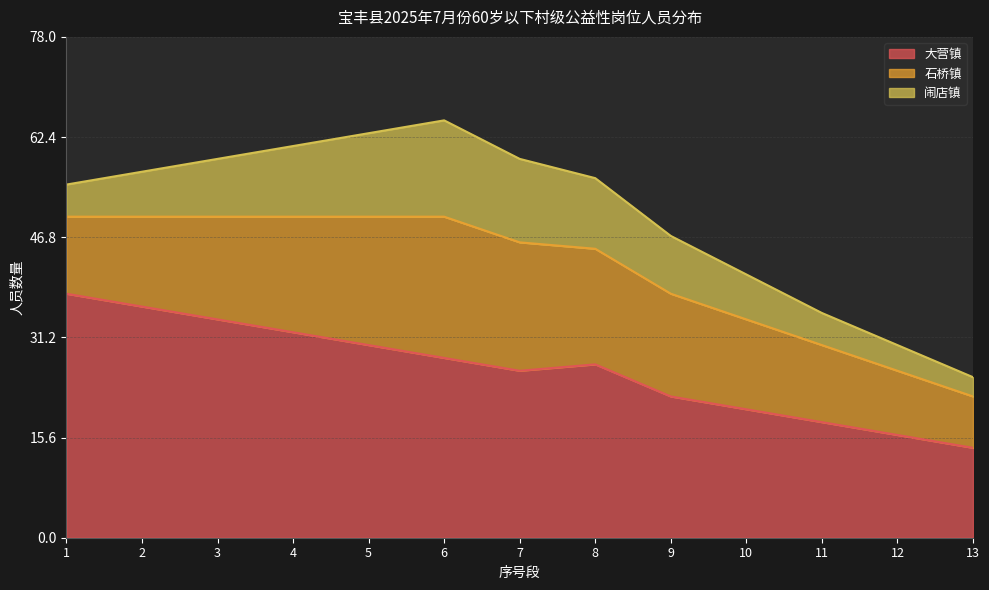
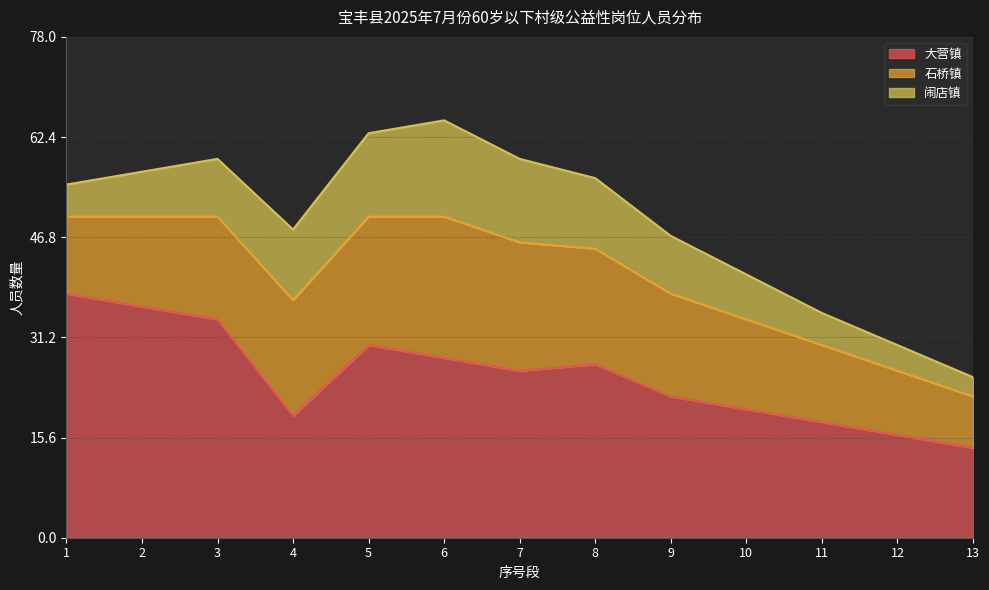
大营镇, 4: 32 -> 19
